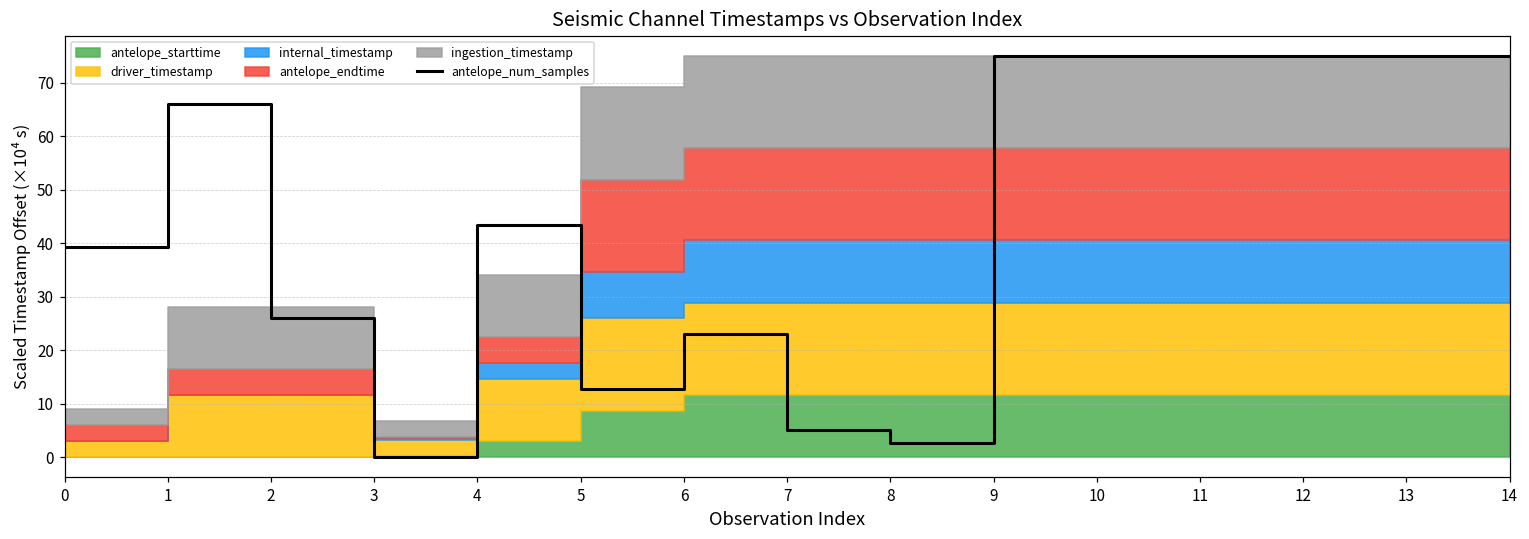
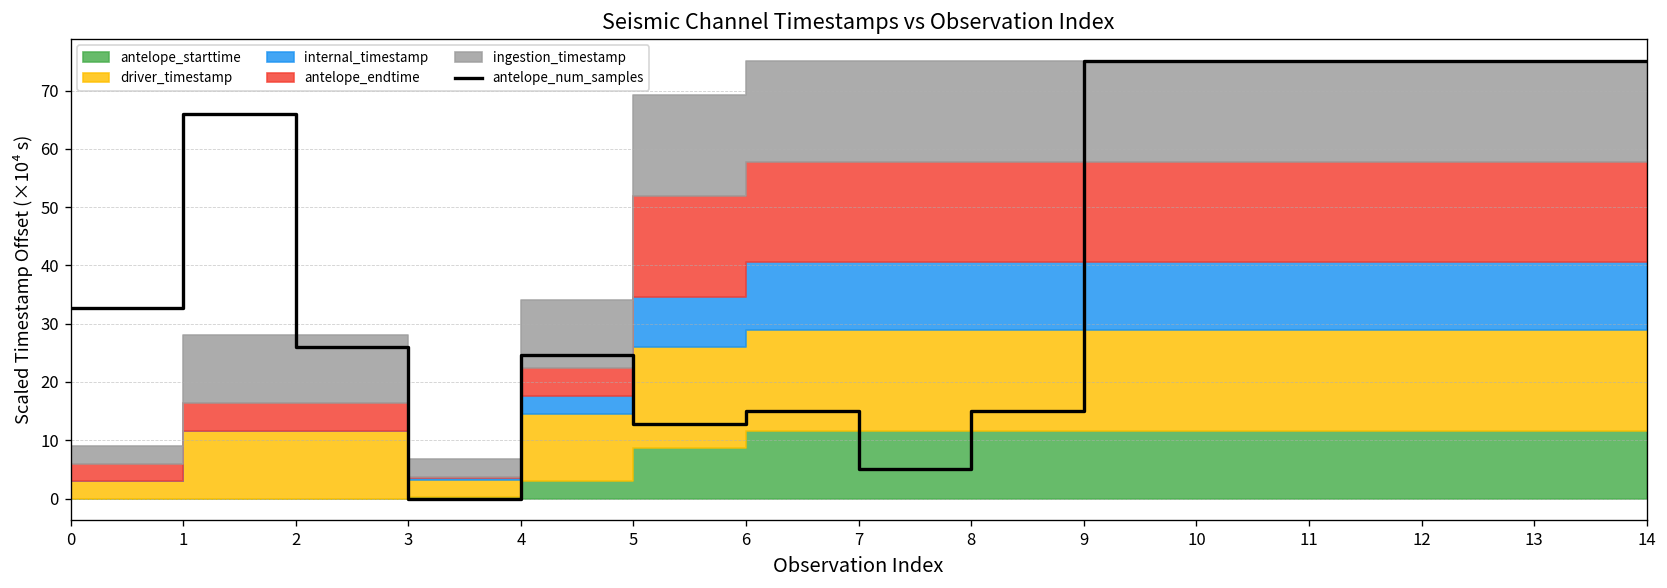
antelope_num_samples, 0: 39 -> 33
antelope_num_samples, 4: 43 -> 25
antelope_num_samples, 6: 23 -> 15
antelope_num_samples, 8: 3 -> 15
